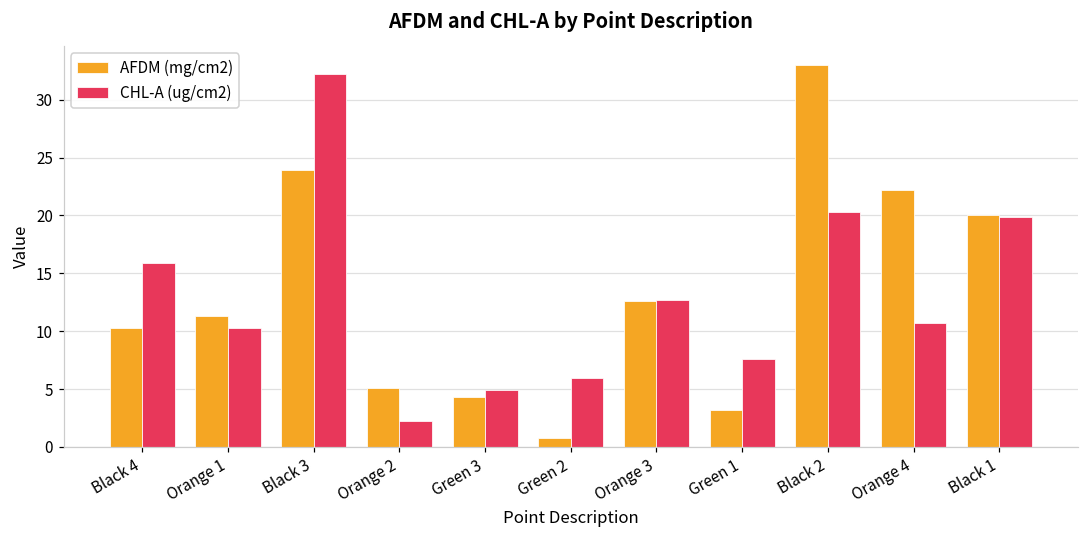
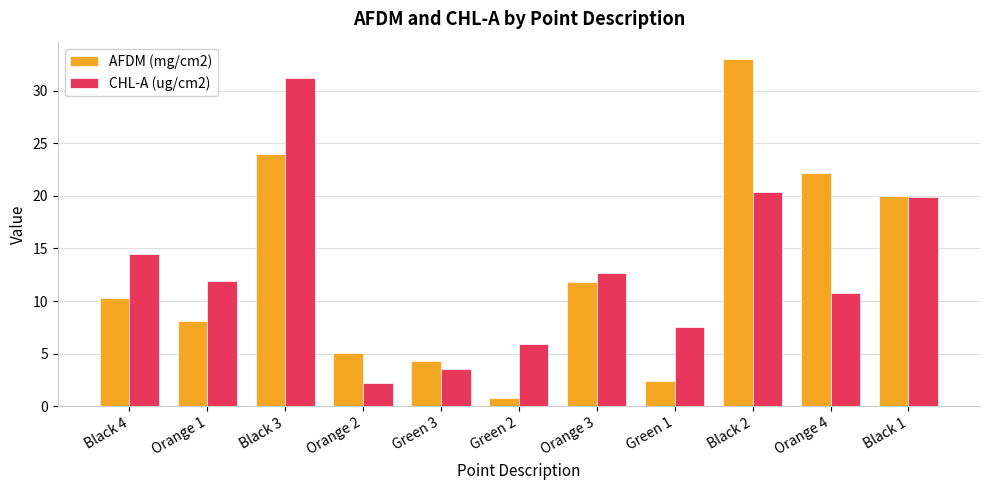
CHL-A (ug/cm2), Black 4: 15.9 -> 14.5
AFDM (mg/cm2), Orange 1: 11.3 -> 8.1
CHL-A (ug/cm2), Orange 1: 10.3 -> 11.9
CHL-A (ug/cm2), Black 3: 32.2 -> 31.2
CHL-A (ug/cm2), Green 3: 4.9 -> 3.6
AFDM (mg/cm2), Orange 3: 12.6 -> 11.8
AFDM (mg/cm2), Green 1: 3.2 -> 2.4
